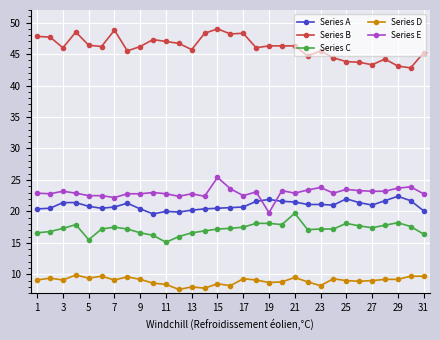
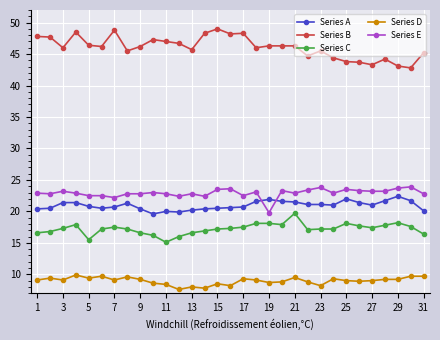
Series E, 15: 25 -> 24
